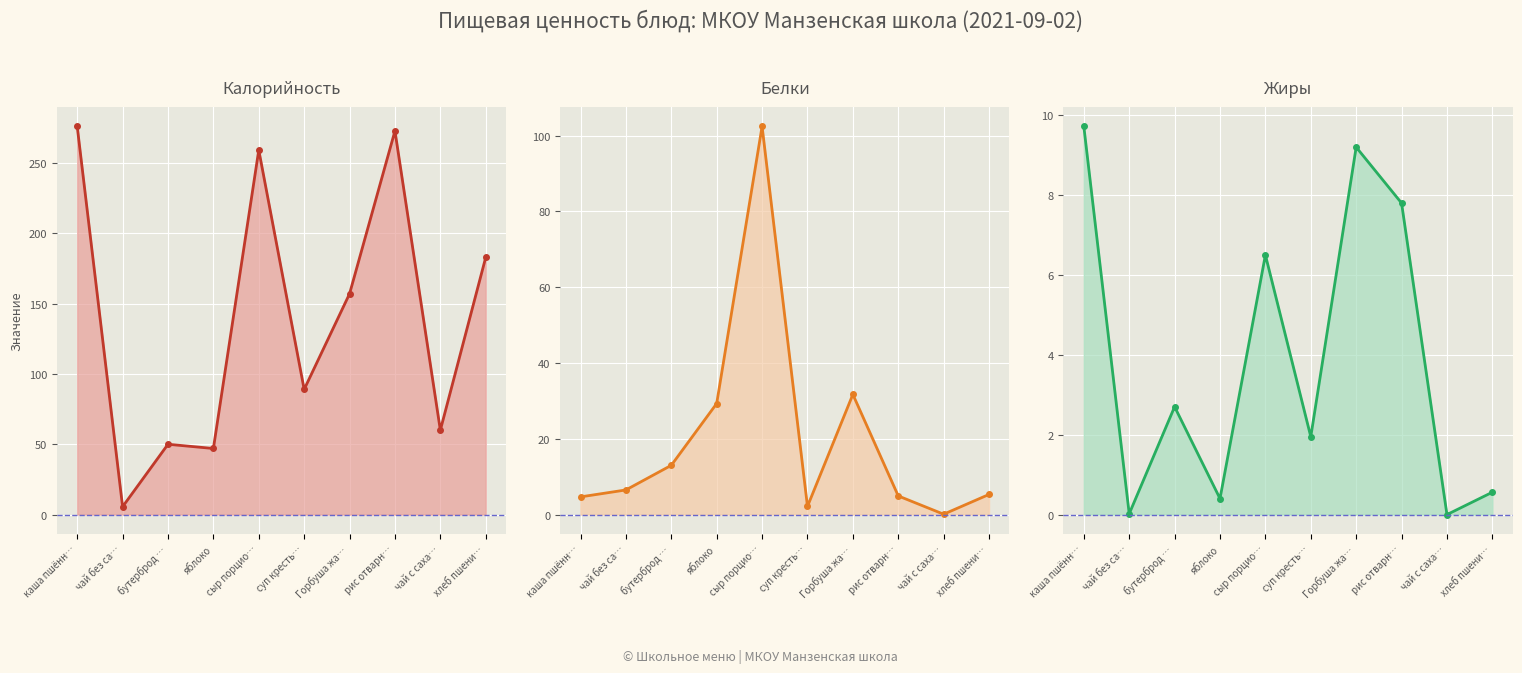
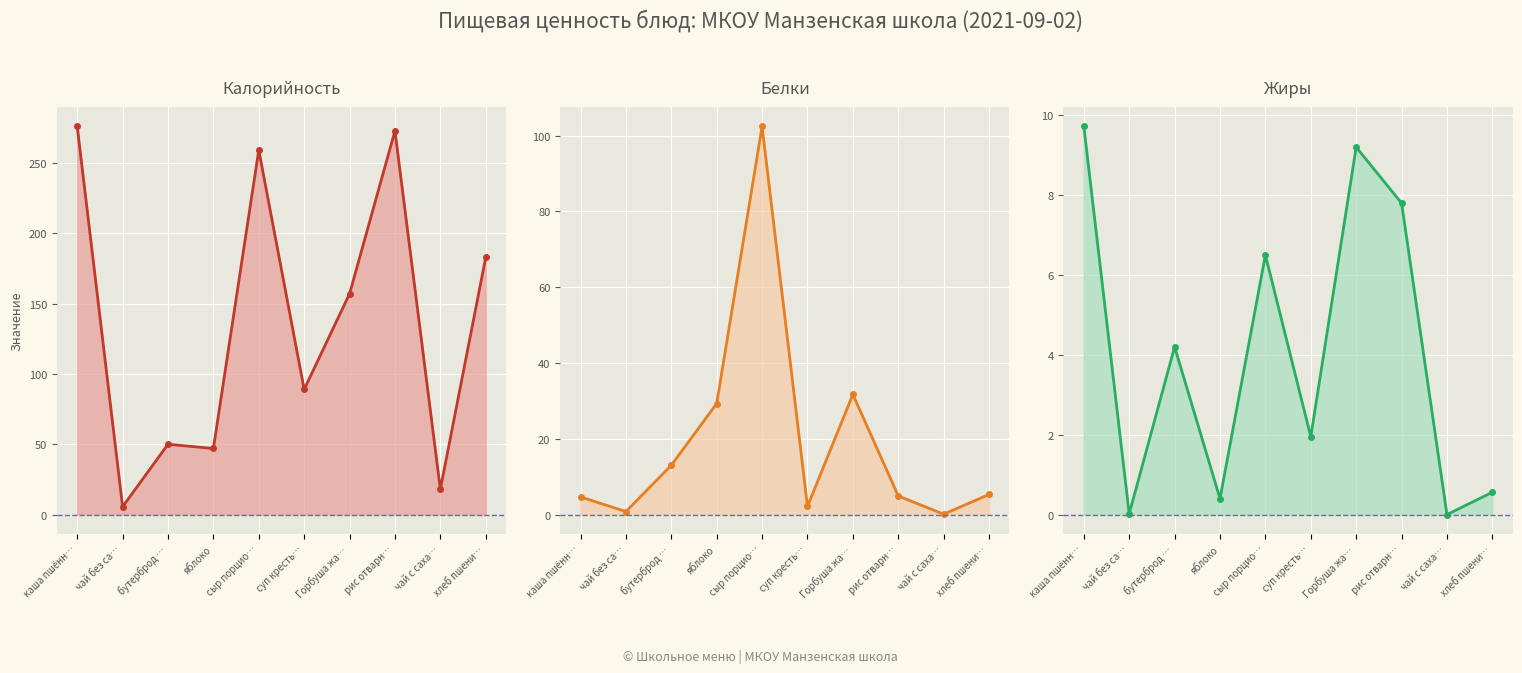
Калорийность, чай с саха…: 60 -> 18
Белки, чай без са…: 7 -> 1
Жиры, бутерброд …: 2.7 -> 4.2
